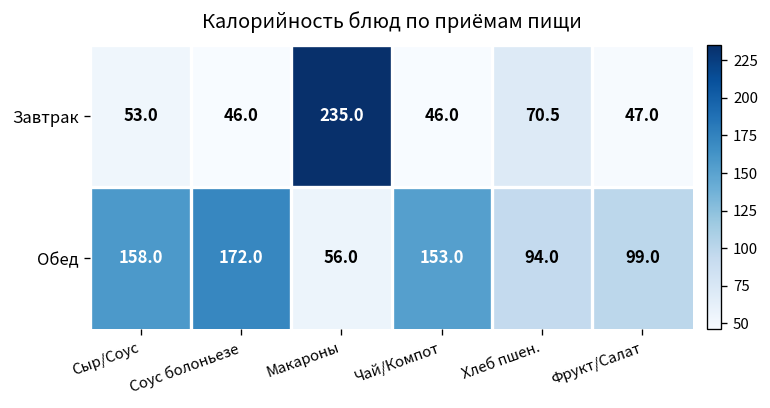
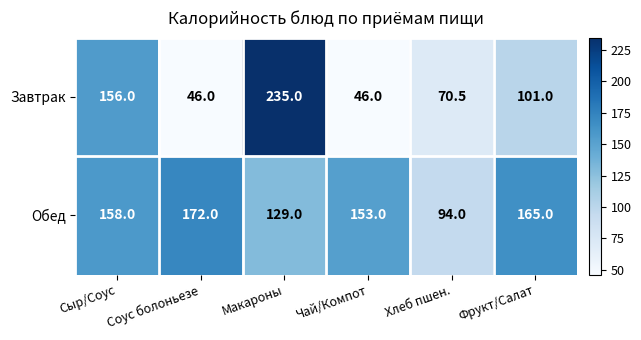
Завтрак, Сыр/Соус: 53.0 -> 156.0
Завтрак, Фрукт/Салат: 47.0 -> 101.0
Обед, Макароны: 56.0 -> 129.0
Обед, Фрукт/Салат: 99.0 -> 165.0
